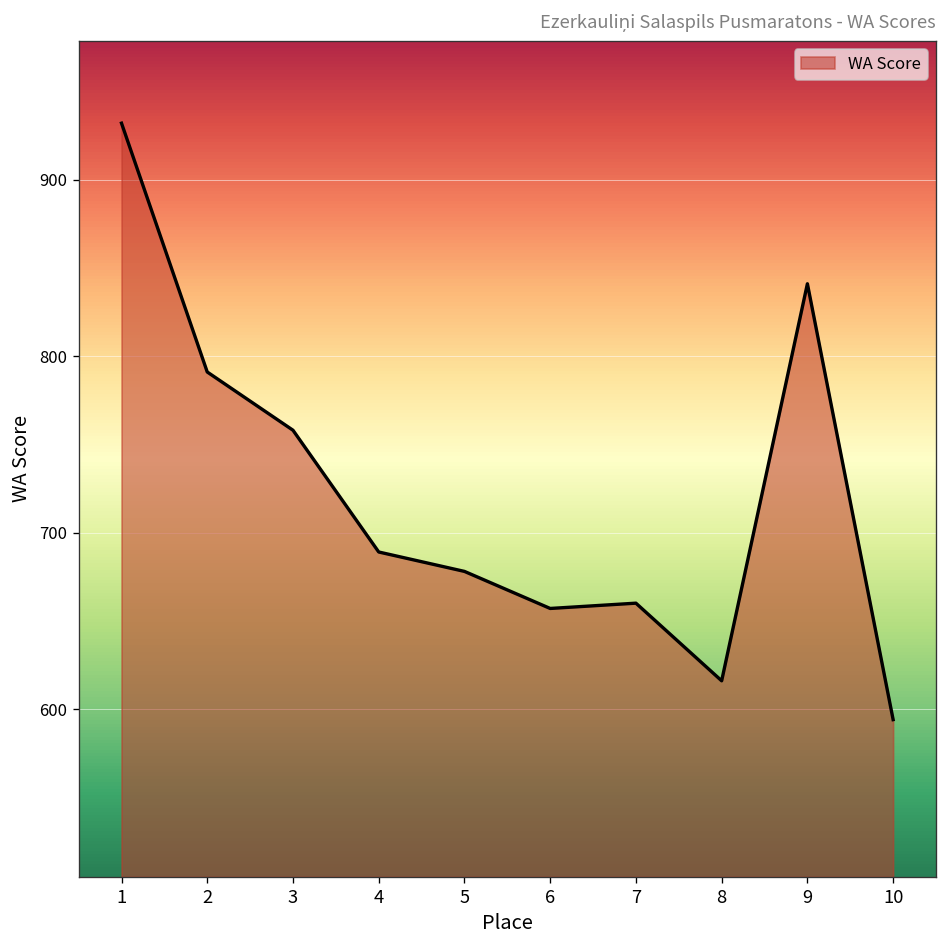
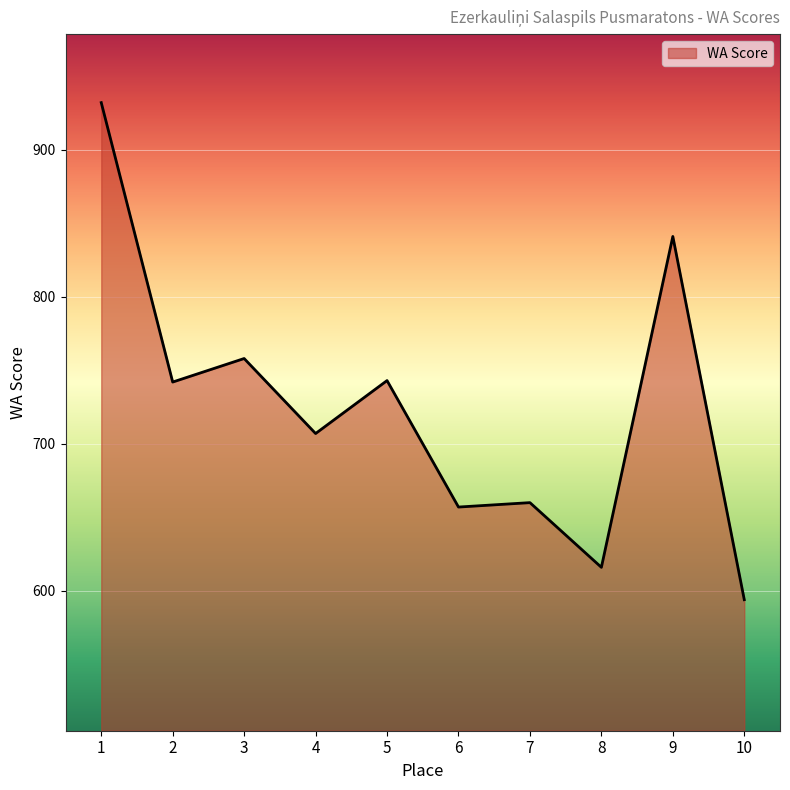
2: 791 -> 742
4: 689 -> 707
5: 678 -> 743
